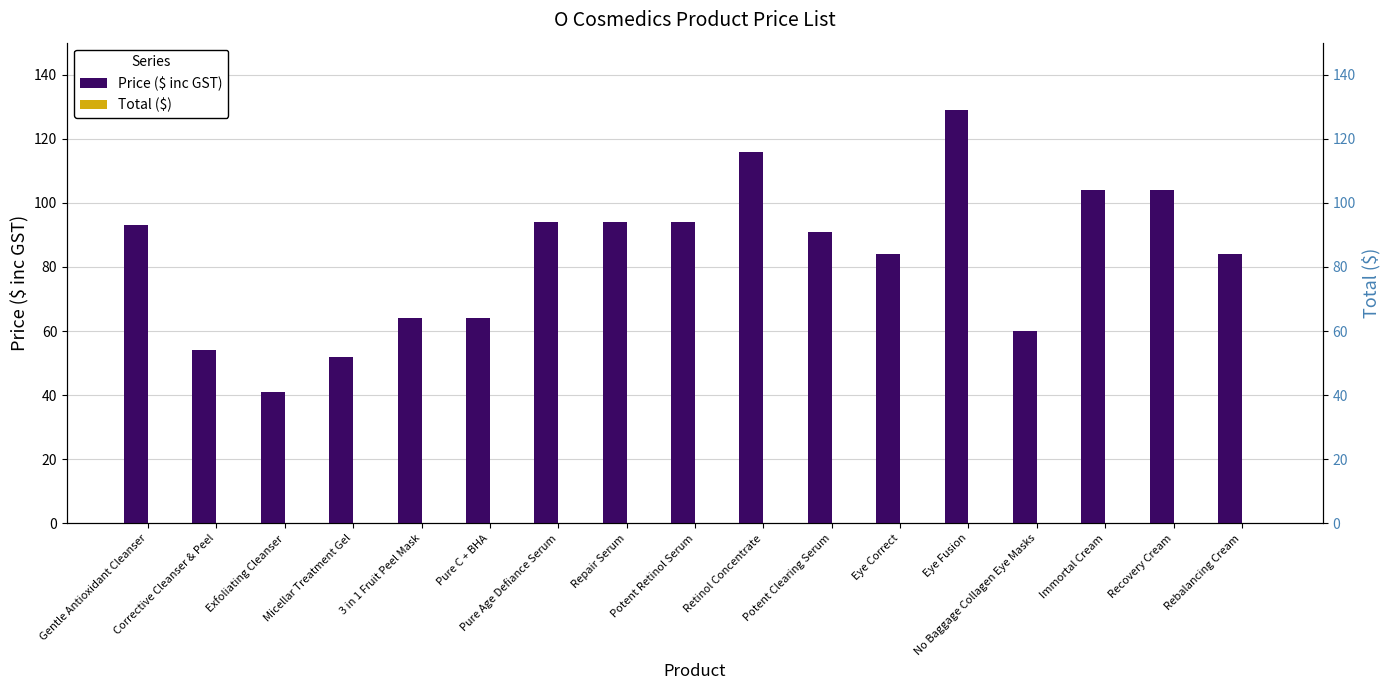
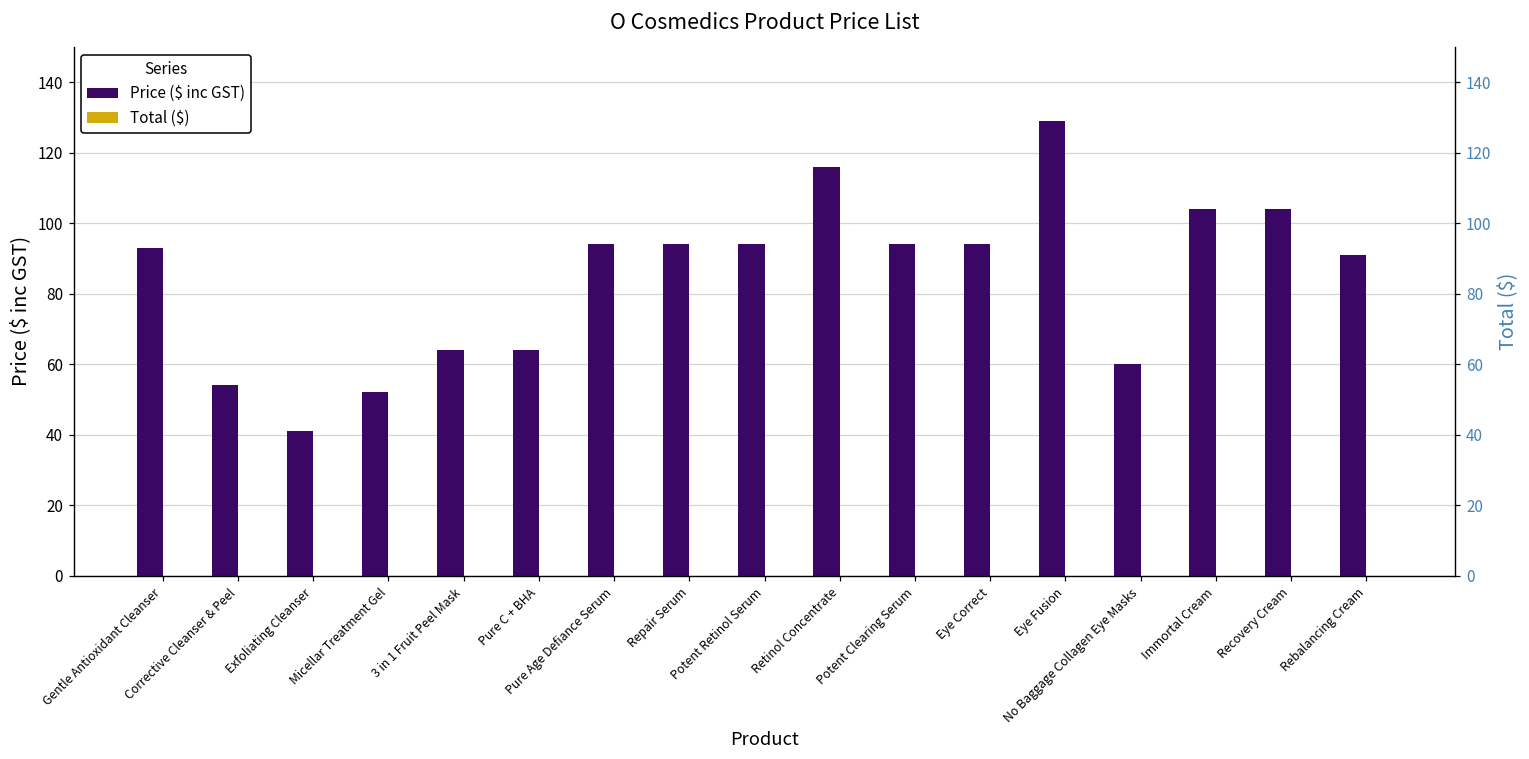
Price ($ inc GST), Potent Clearing Serum: 91 -> 94
Price ($ inc GST), Eye Correct: 84 -> 94
Price ($ inc GST), Rebalancing Cream: 84 -> 91
